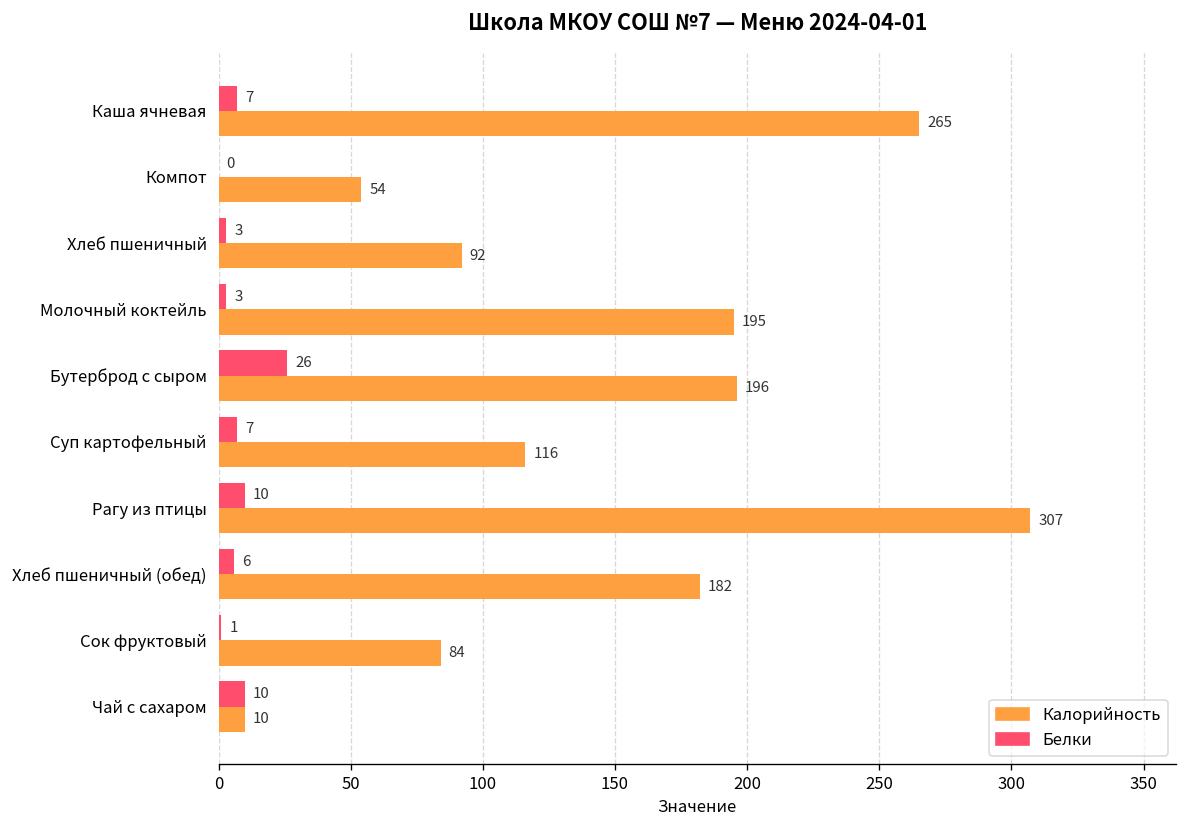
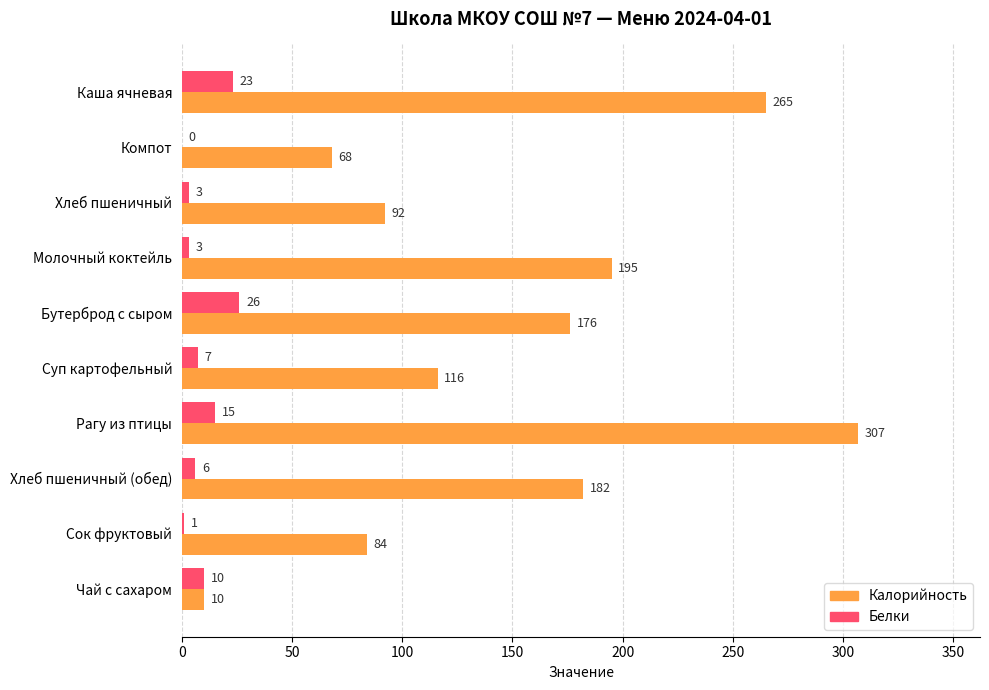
Белки, Каша ячневая: 7 -> 23
Калорийность, Компот: 54 -> 68
Калорийность, Бутерброд с сыром: 196 -> 176
Белки, Рагу из птицы: 10 -> 15
